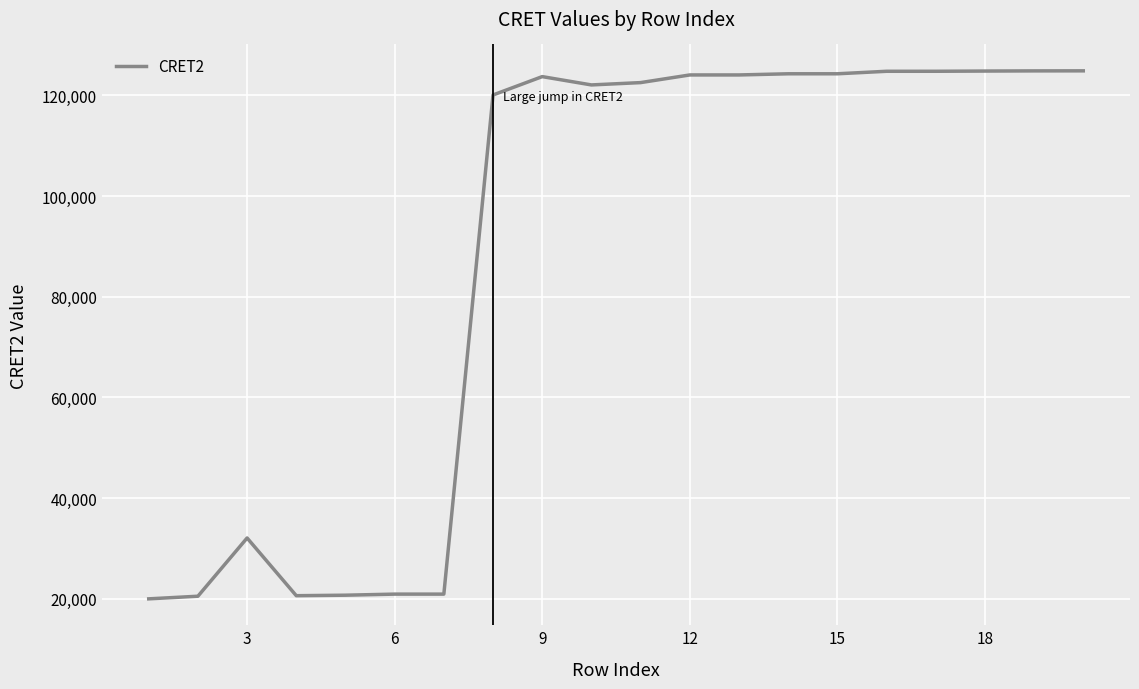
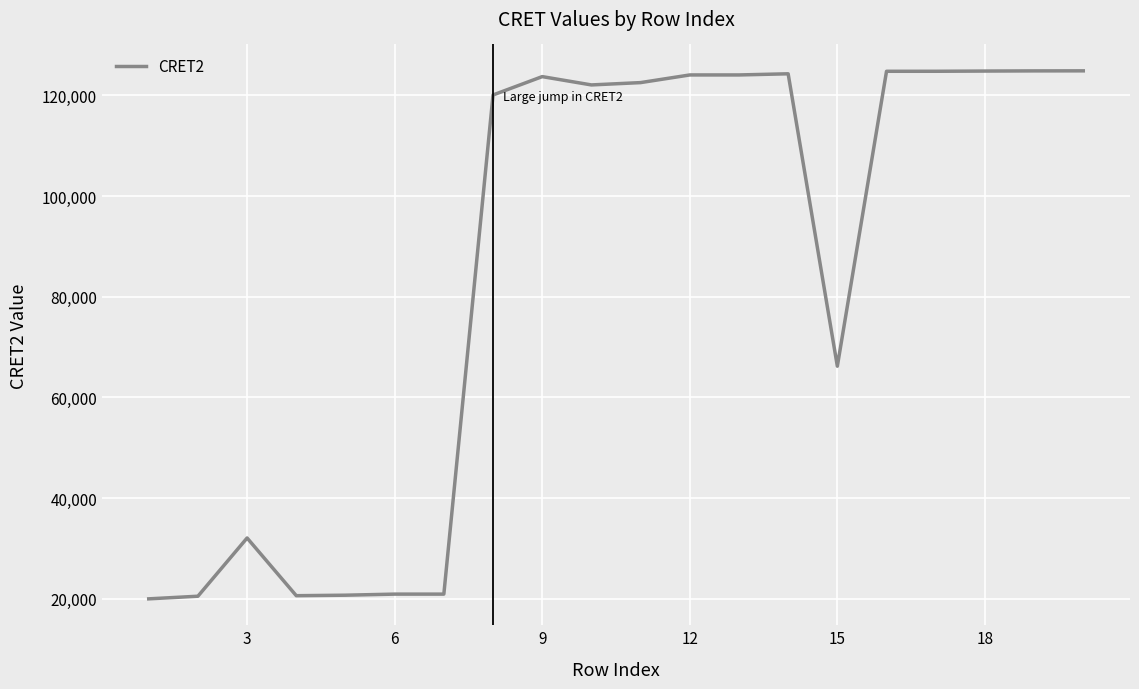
15: 124,000 -> 66,000
